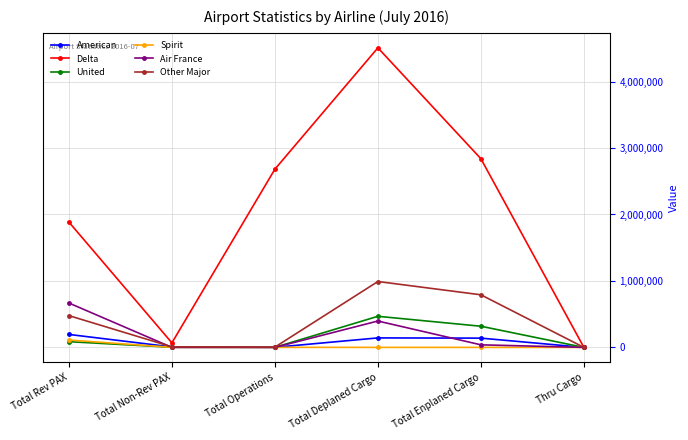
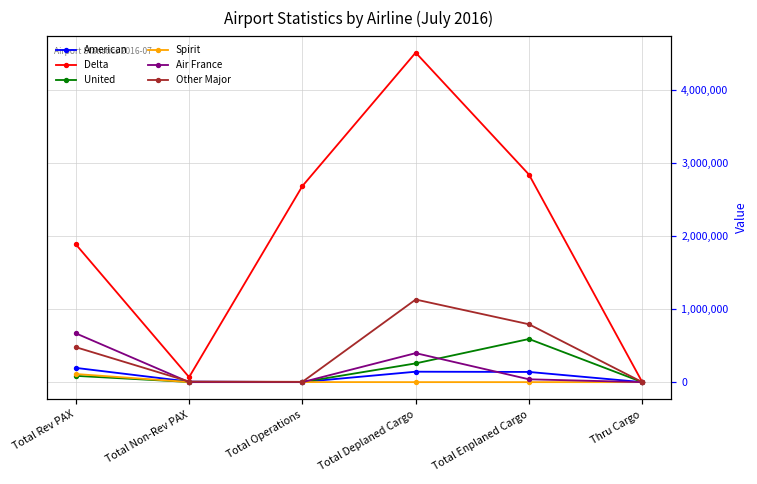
United, Total Deplaned Cargo: 500,000 -> 300,000
Other Major, Total Deplaned Cargo: 1,000,000 -> 1,100,000
United, Total Enplaned Cargo: 300,000 -> 600,000
